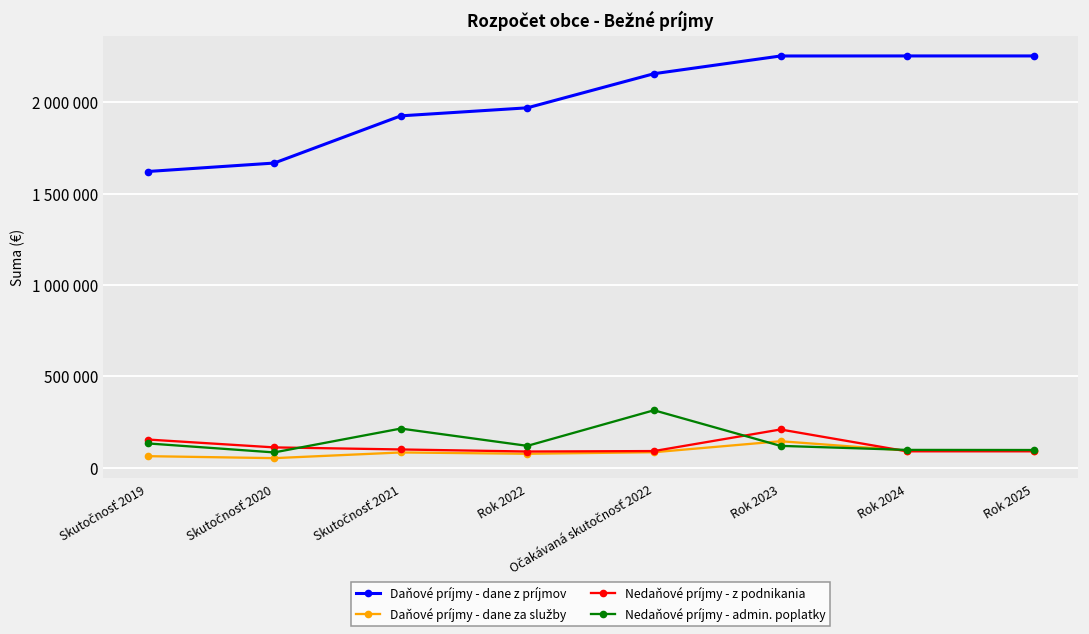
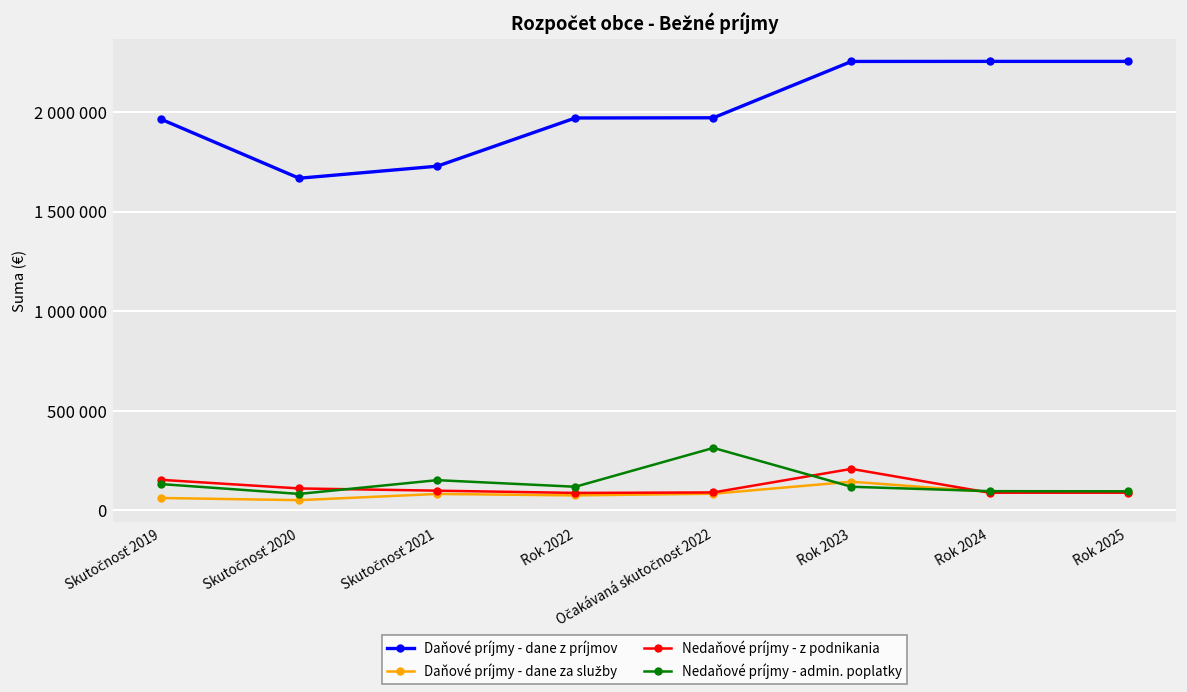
Daňové príjmy - dane z príjmov, Skutočnosť 2019: 1620000 -> 1960000
Daňové príjmy - dane z príjmov, Skutočnosť 2021: 1930000 -> 1730000
Nedaňové príjmy - admin. poplatky, Skutočnosť 2021: 210000 -> 150000
Daňové príjmy - dane z príjmov, Očakávaná skutočnosť 2022: 2160000 -> 1970000
